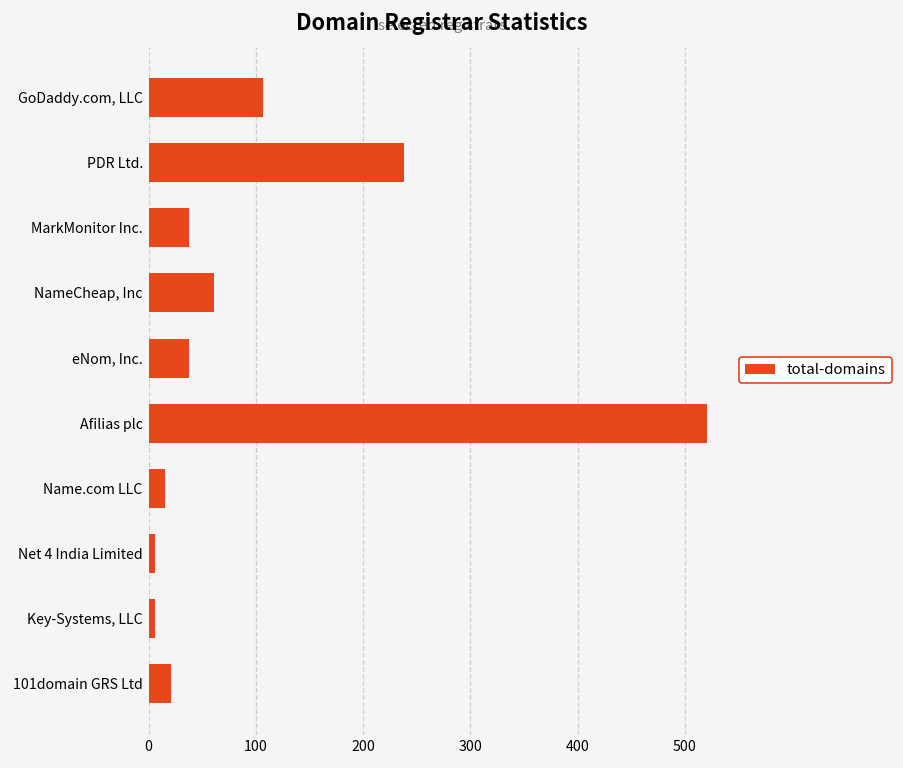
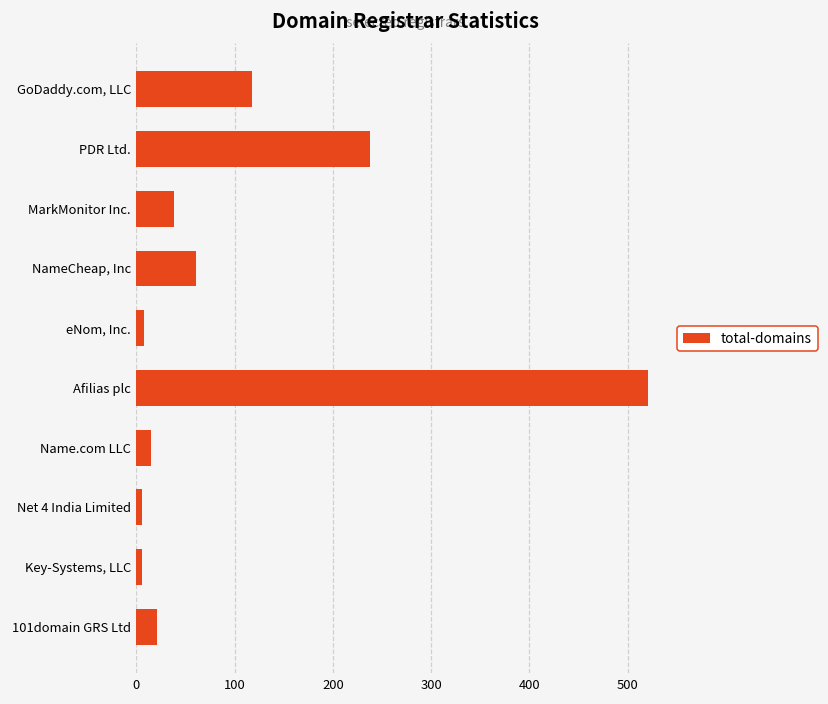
GoDaddy.com, LLC: 110 -> 120
eNom, Inc.: 40 -> 10
